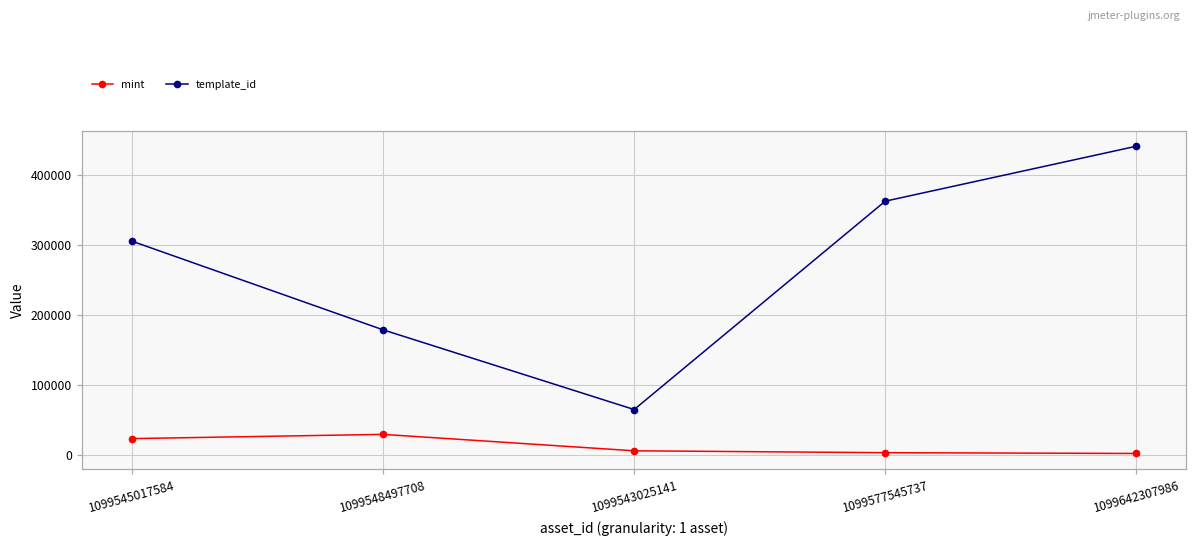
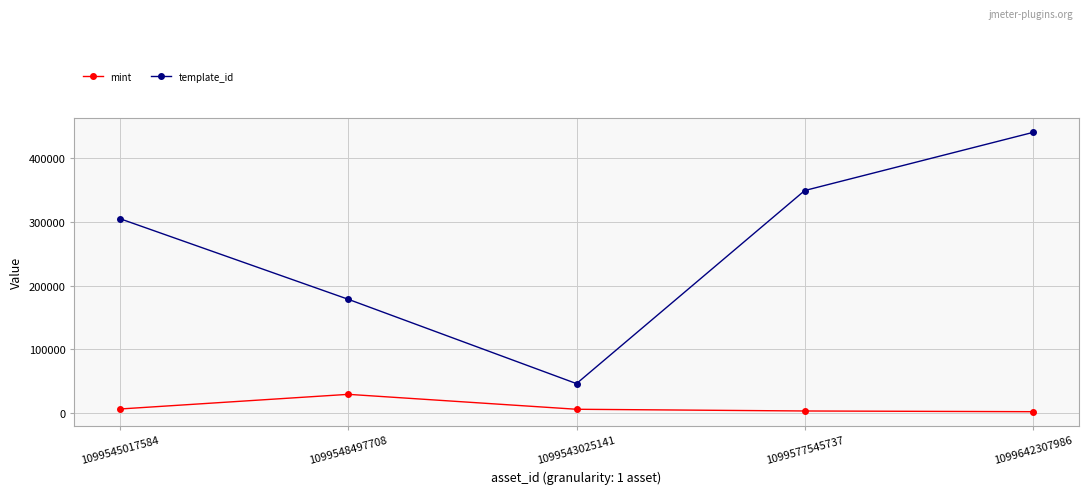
mint, 1099545017584: 20000 -> 10000
template_id, 1099543025141: 60000 -> 50000
template_id, 1099577545737: 360000 -> 350000
